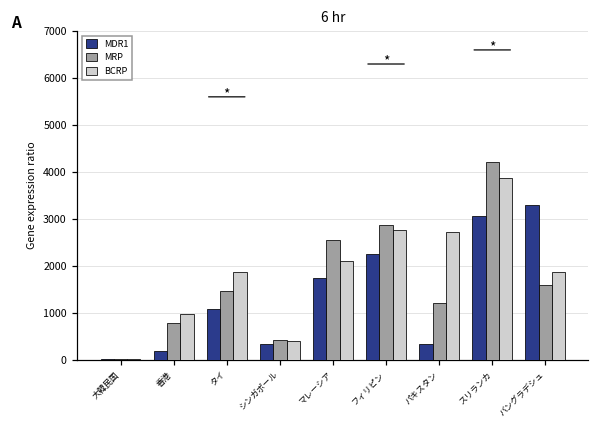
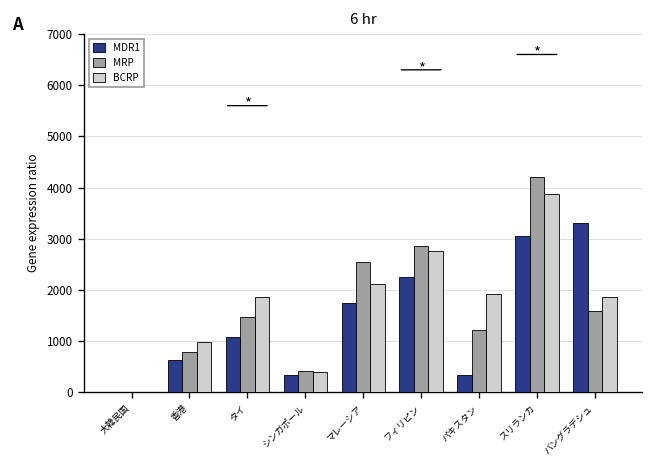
MDR1, 香港: 200 -> 600
BCRP, パキスタン: 2700 -> 1900
